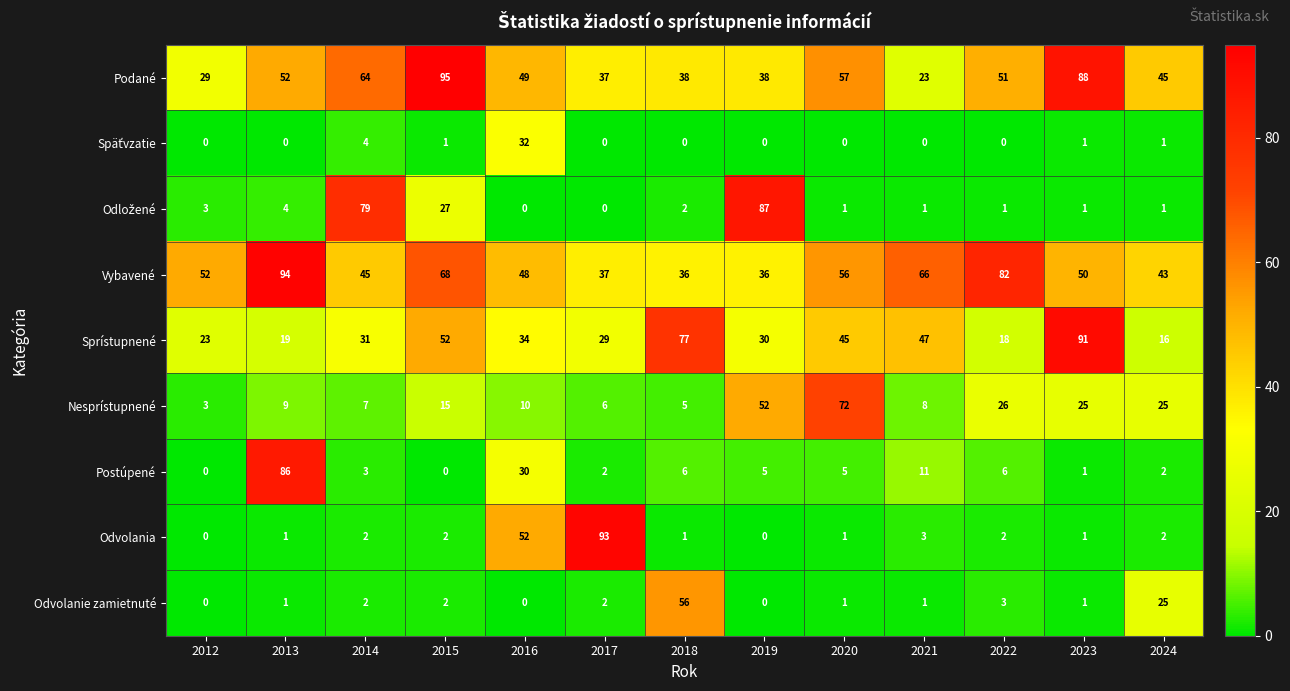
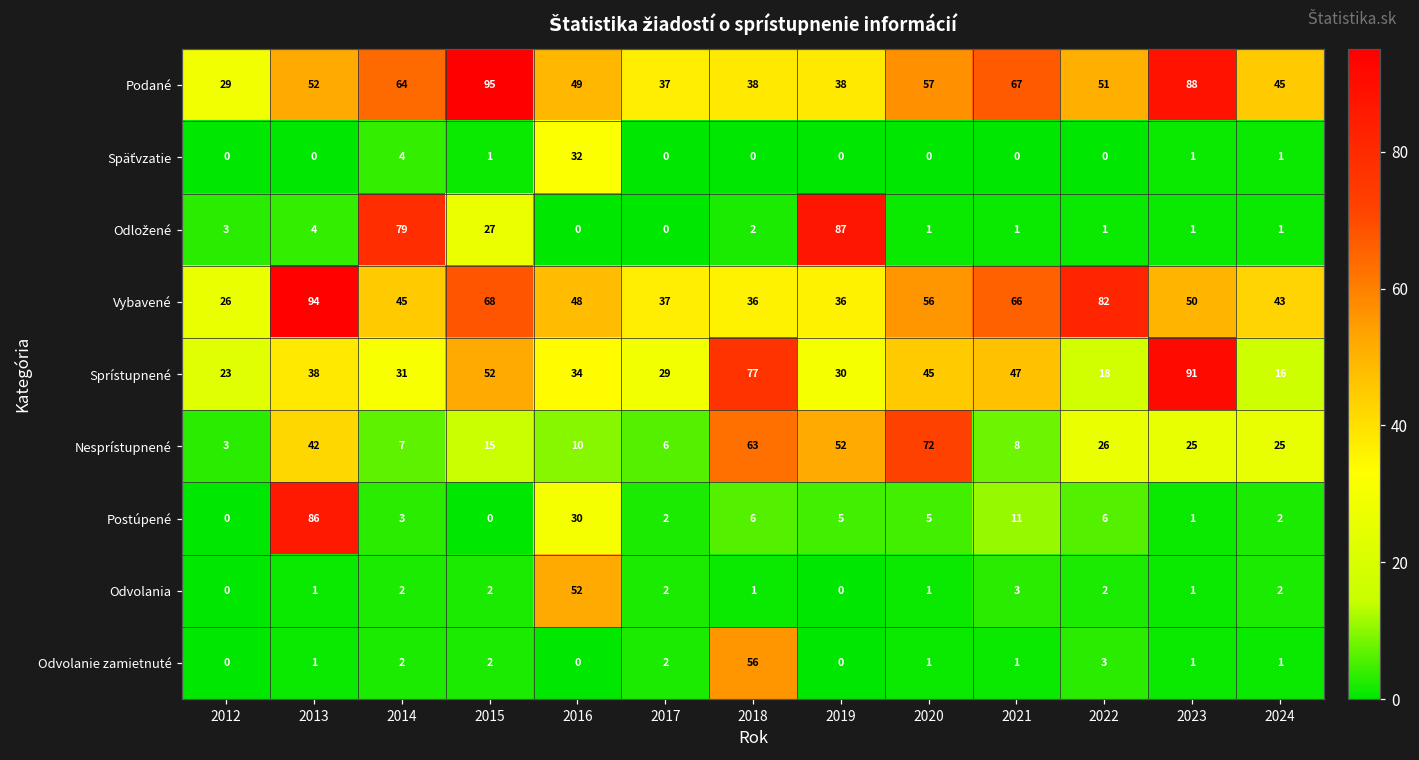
Podané, 2021: 23 -> 67
Vybavené, 2012: 52 -> 26
Sprístupnené, 2013: 19 -> 38
Nesprístupnené, 2013: 9 -> 42
Nesprístupnené, 2018: 5 -> 63
Odvolania, 2017: 93 -> 2
Odvolanie zamietnuté, 2024: 25 -> 1
